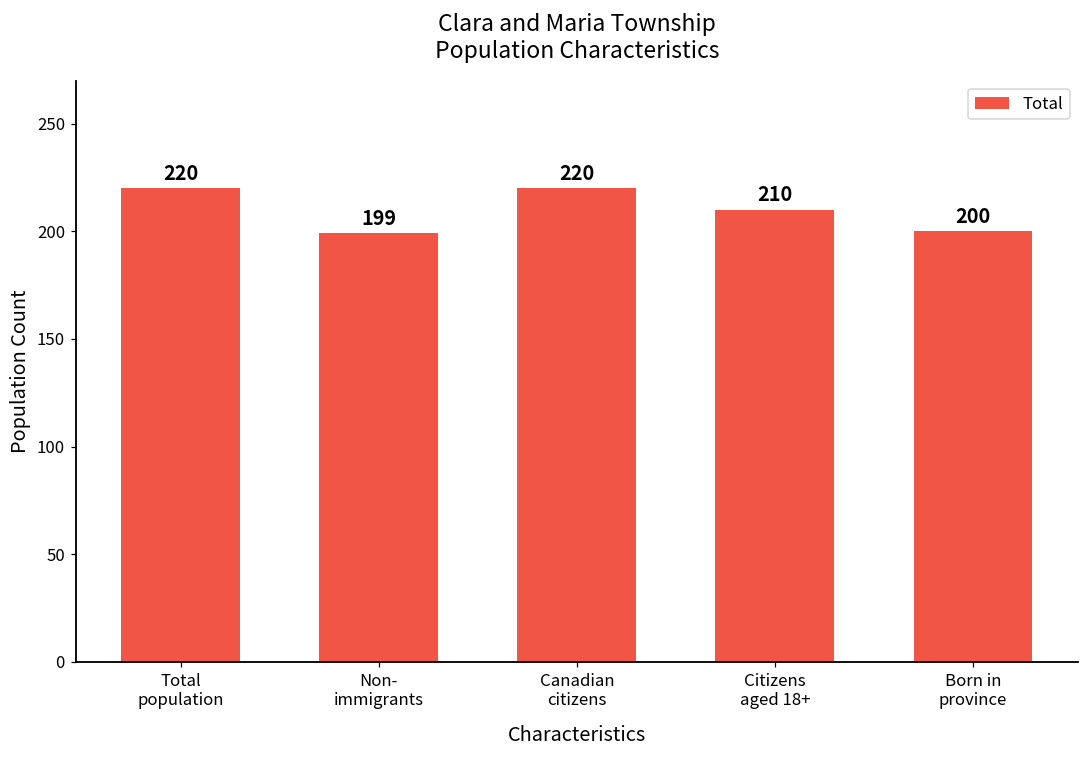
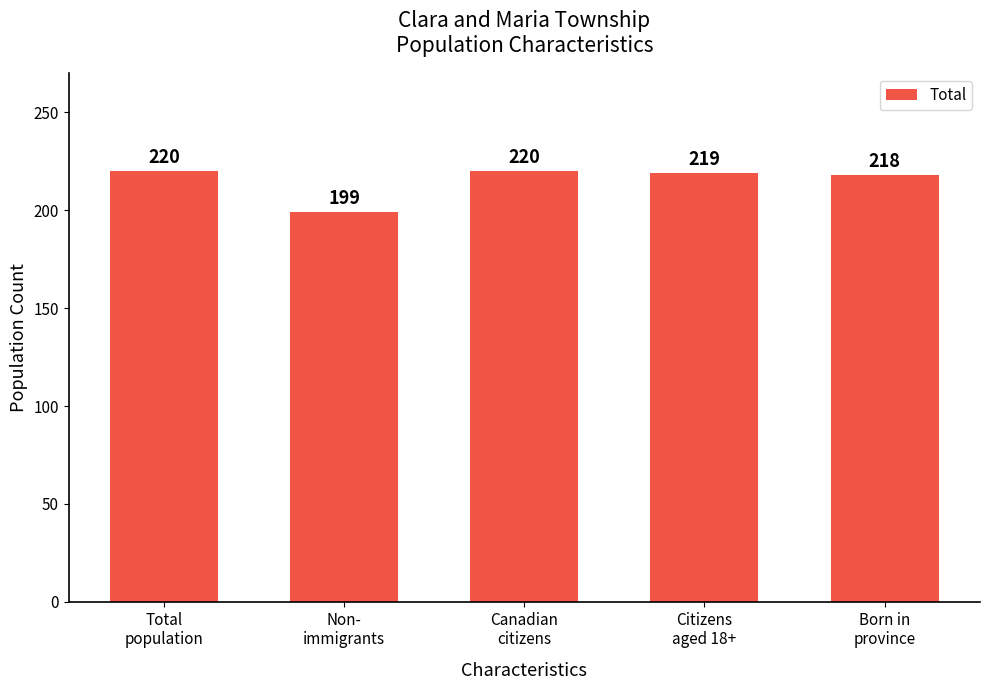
Citizens aged 18+: 210 -> 219
Born in province: 200 -> 218
